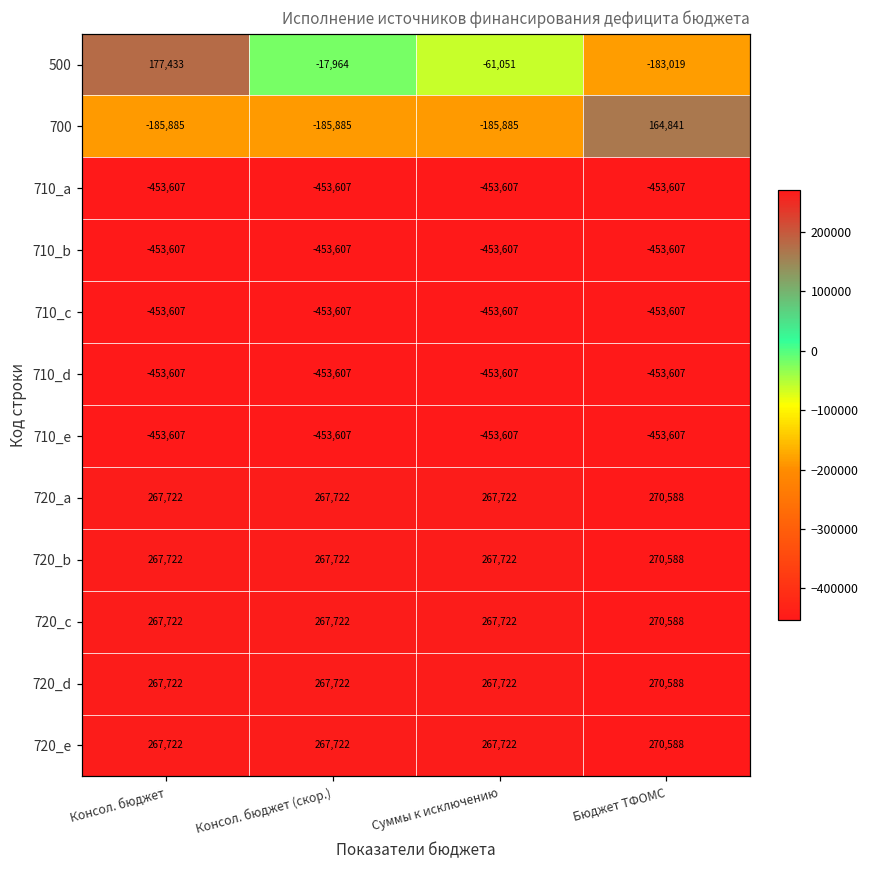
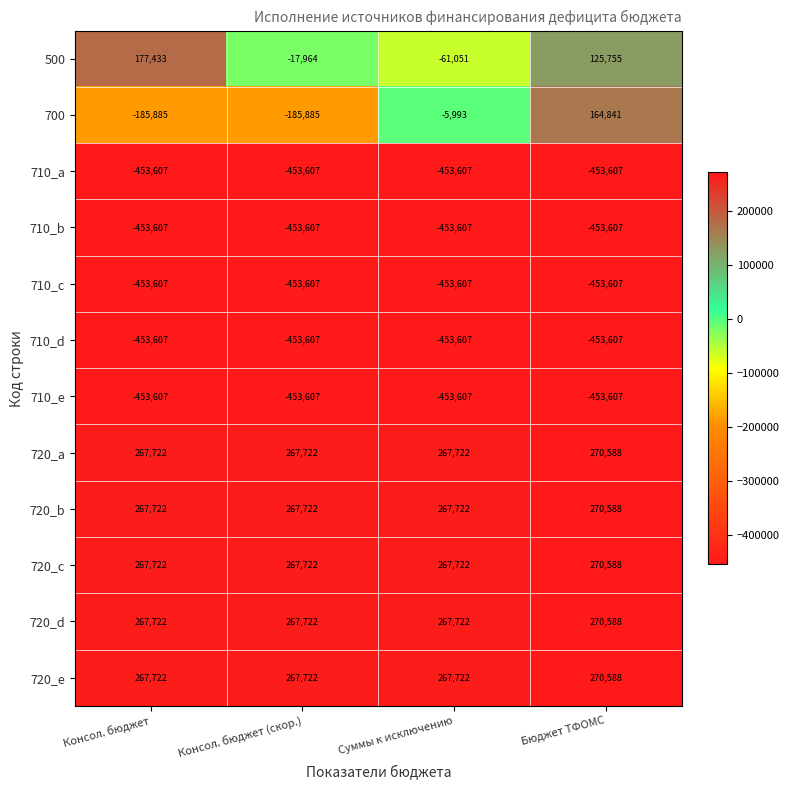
500, Бюджет ТФОМС: -183,019 -> 125,755
700, Суммы к исключению: -185,885 -> -5,993
